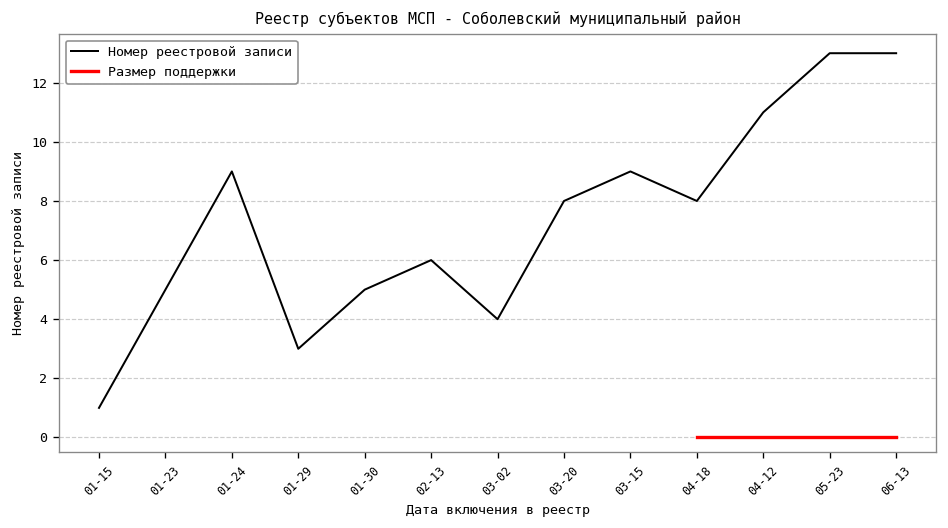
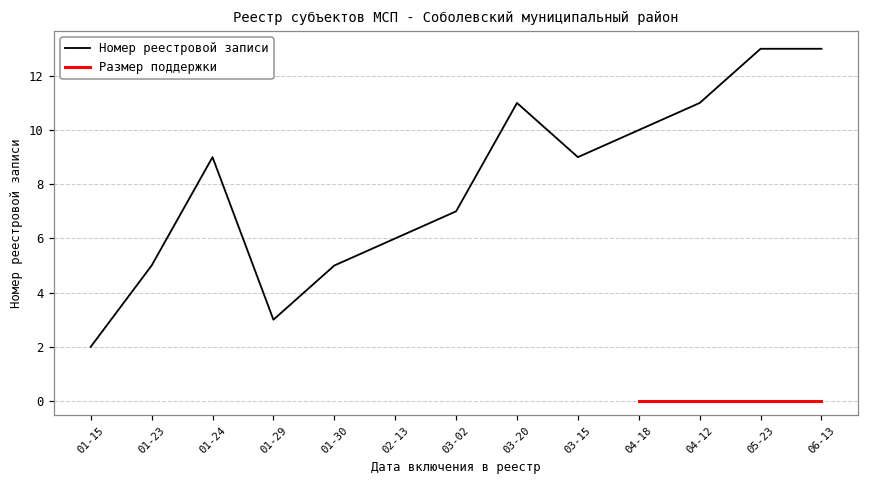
Номер реестровой записи, 01-15: 1 -> 2
Номер реестровой записи, 03-02: 4 -> 7
Номер реестровой записи, 03-20: 8 -> 11
Номер реестровой записи, 04-18: 8 -> 10
